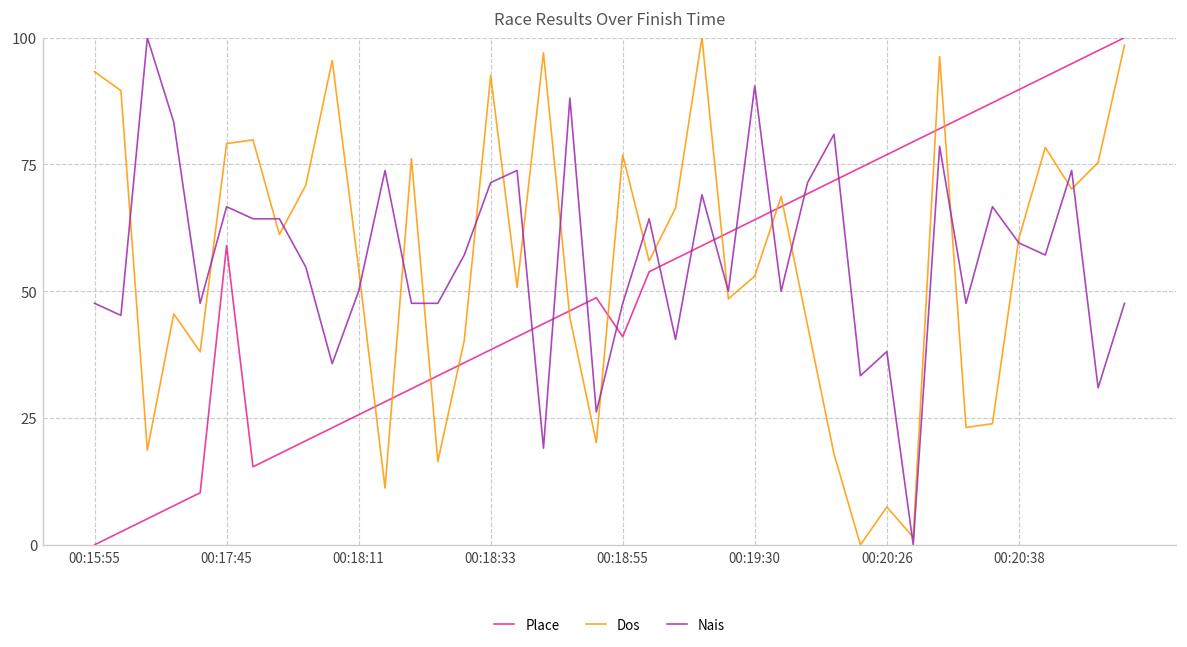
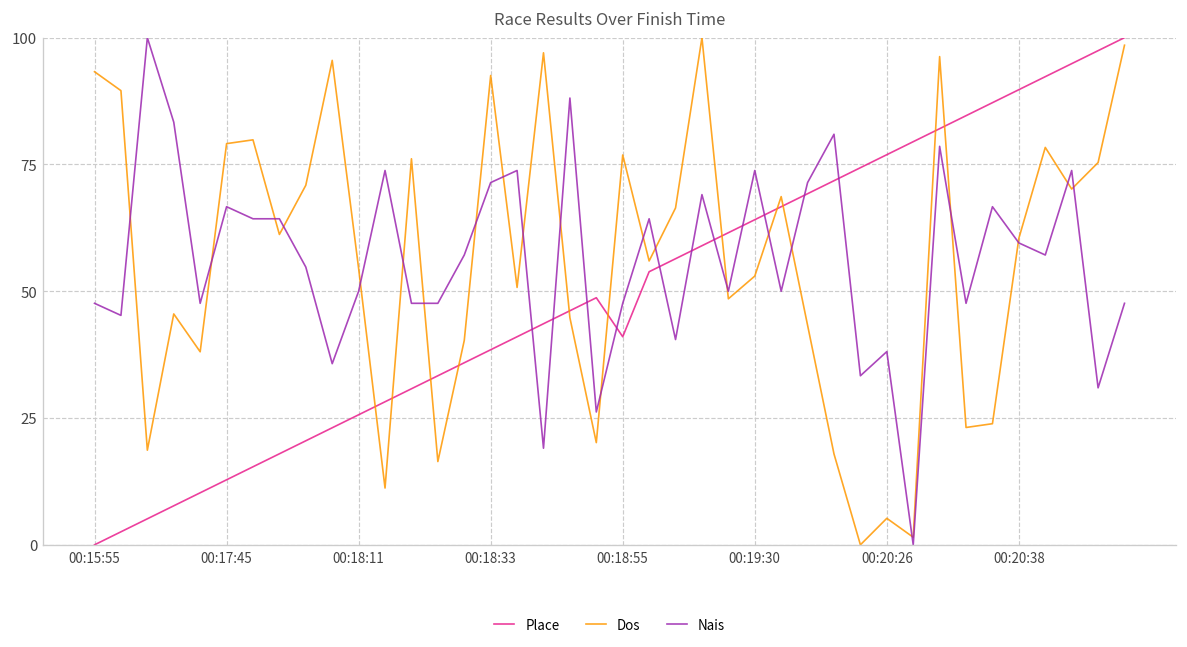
Place, 00:17:45: 59 -> 13
Nais, 00:19:30: 90 -> 74
Dos, 00:20:26: 7 -> 5
